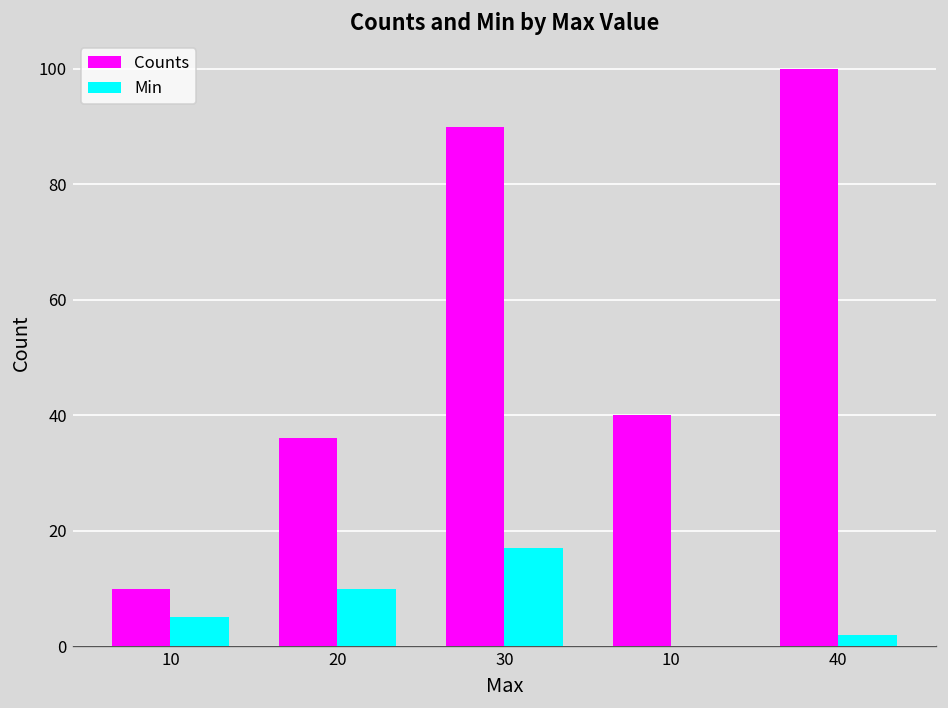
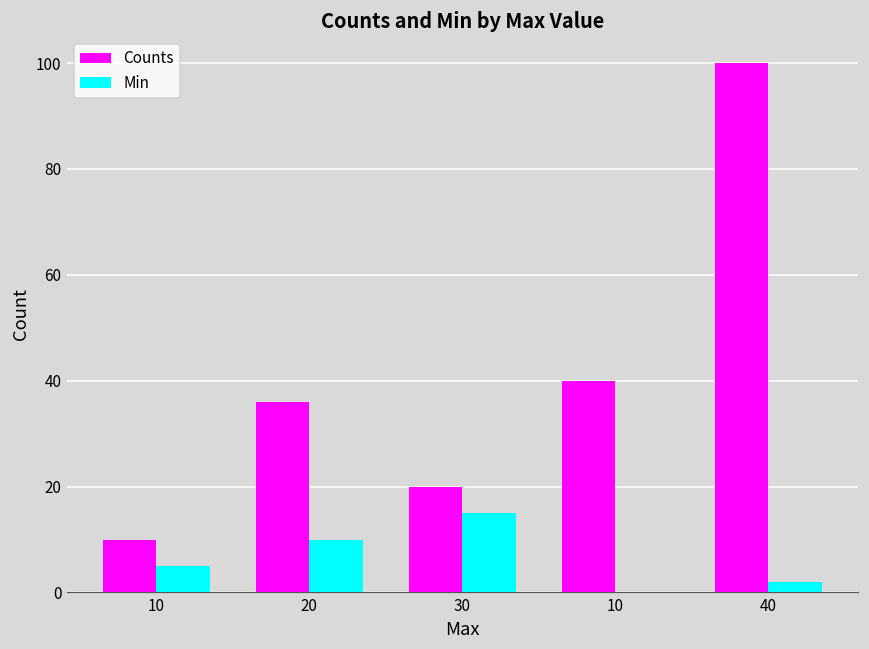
Counts, 30: 90 -> 20
Min, 30: 17 -> 15
